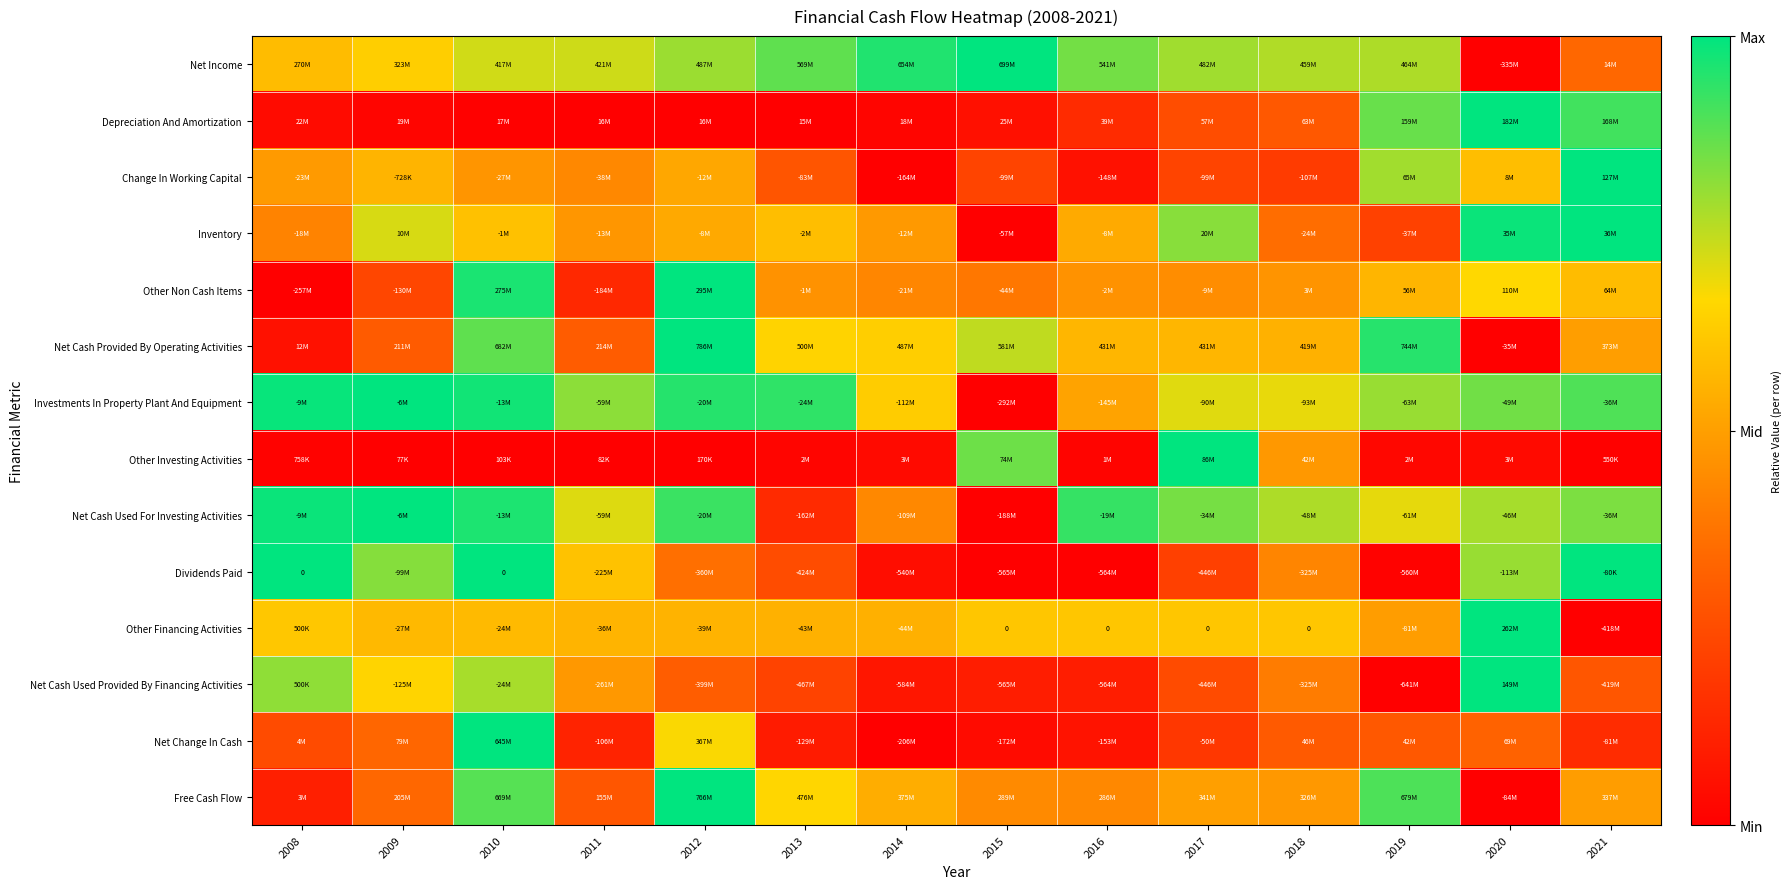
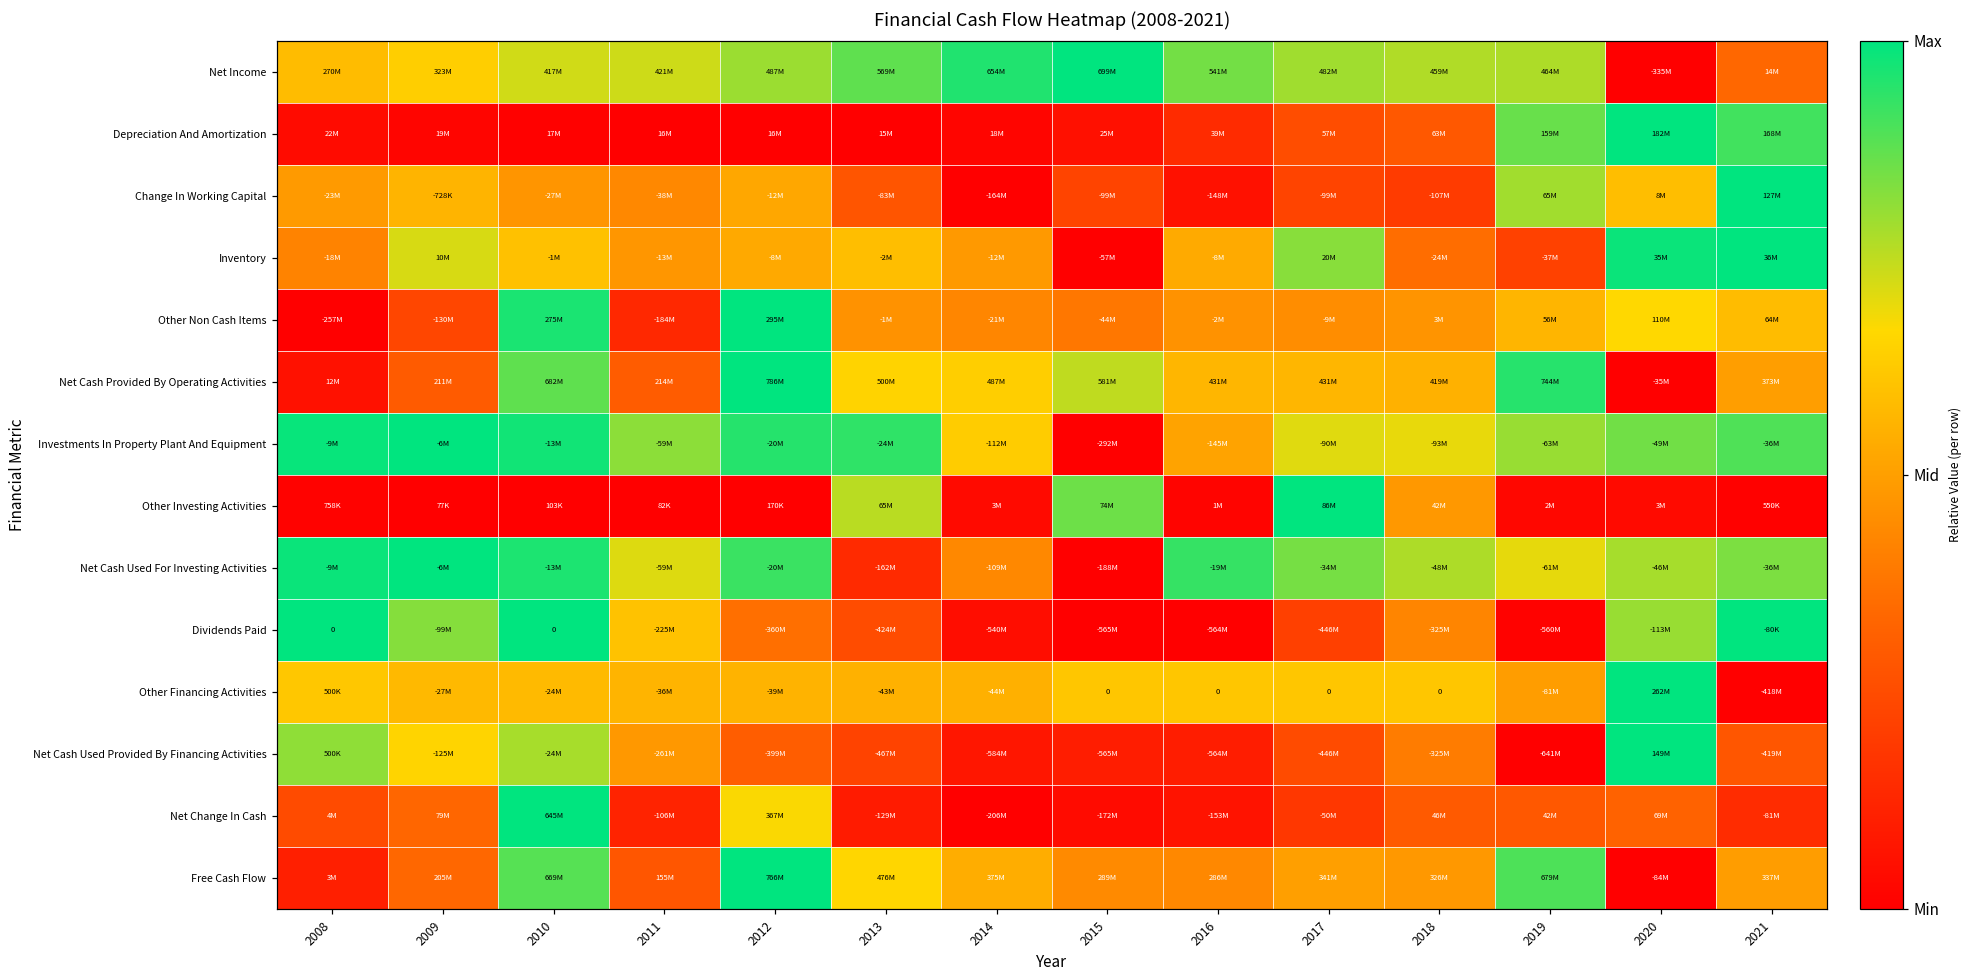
Other Investing Activities, 2013: 2M -> 65M
